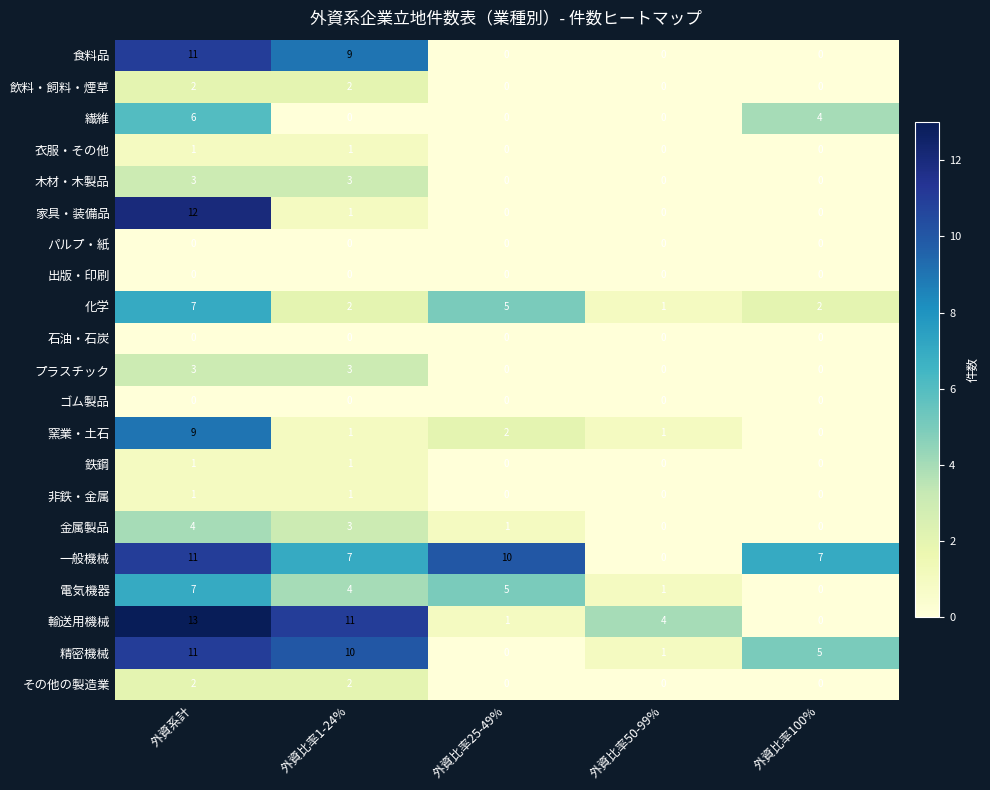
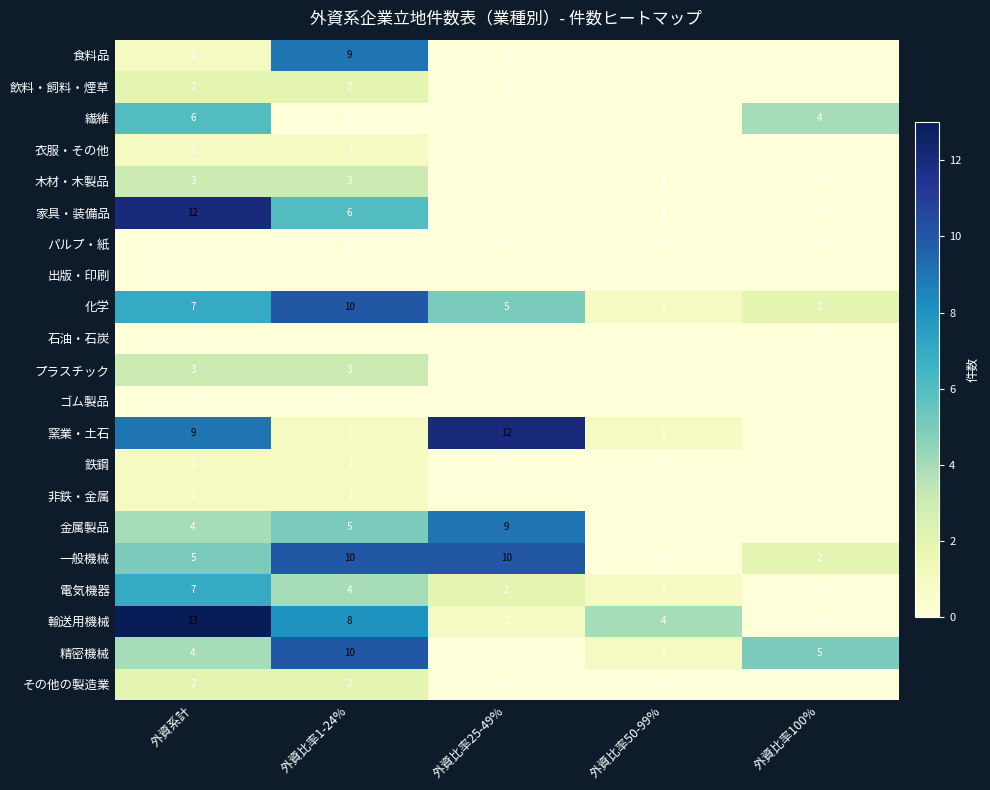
食料品, 外資系計: 11 -> 1
家具・装備品, 外資比率1-24%: 1 -> 6
化学, 外資比率1-24%: 2 -> 10
窯業・土石, 外資比率25-49%: 2 -> 12
金属製品, 外資比率1-24%: 3 -> 5
金属製品, 外資比率25-49%: 1 -> 9
一般機械, 外資系計: 11 -> 5
一般機械, 外資比率1-24%: 7 -> 10
一般機械, 外資比率100%: 7 -> 2
電気機器, 外資比率25-49%: 5 -> 2
輸送用機械, 外資比率1-24%: 11 -> 8
精密機械, 外資系計: 11 -> 4
